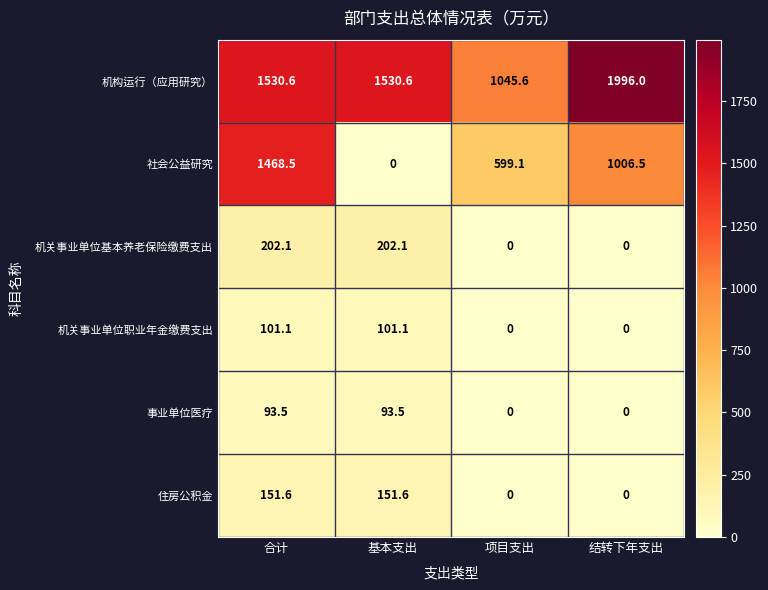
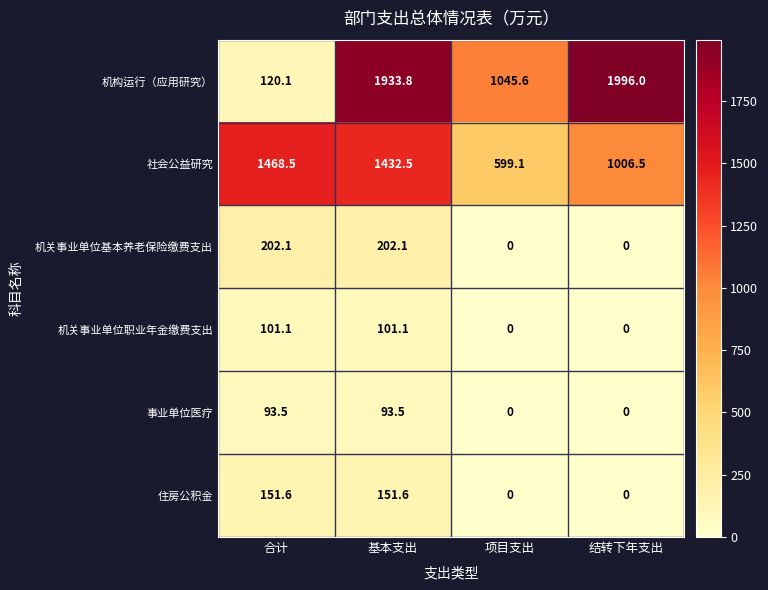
机构运行（应用研究）, 合计: 1530.6 -> 120.1
机构运行（应用研究）, 基本支出: 1530.6 -> 1933.8
社会公益研究, 基本支出: 0 -> 1432.5
